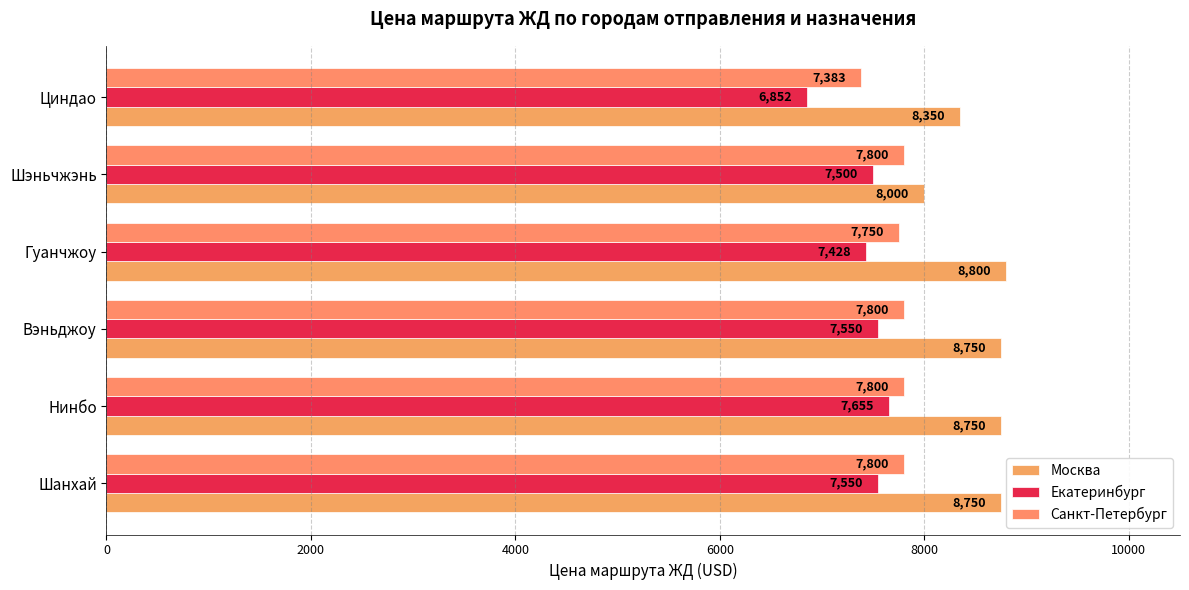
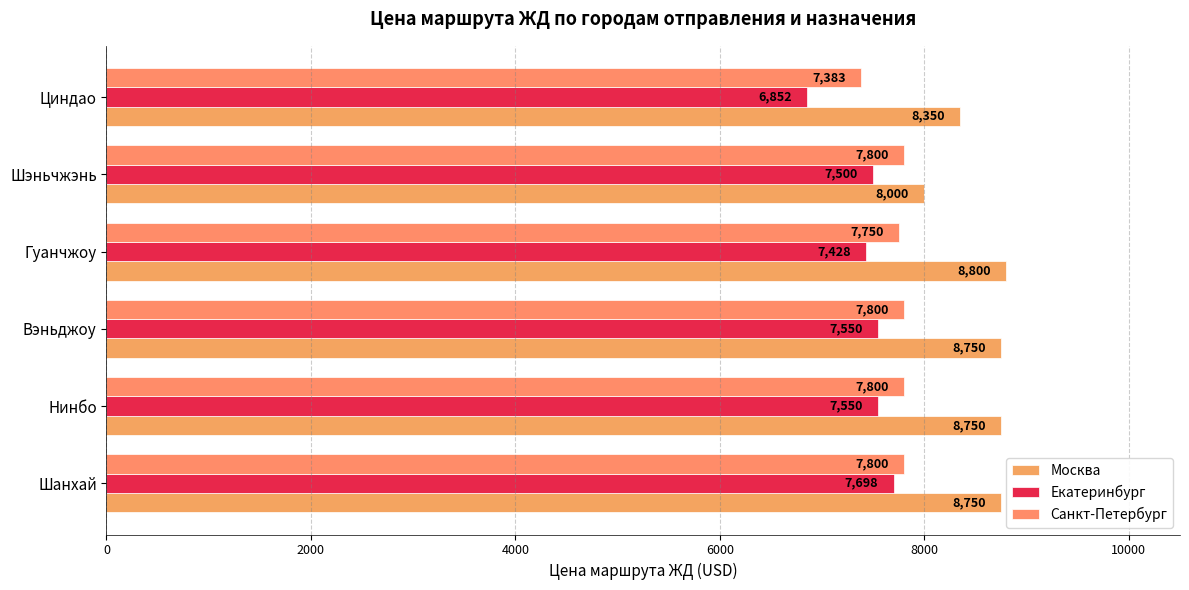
Екатеринбург, Нинбо: 7,655 -> 7,550
Екатеринбург, Шанхай: 7,550 -> 7,698
